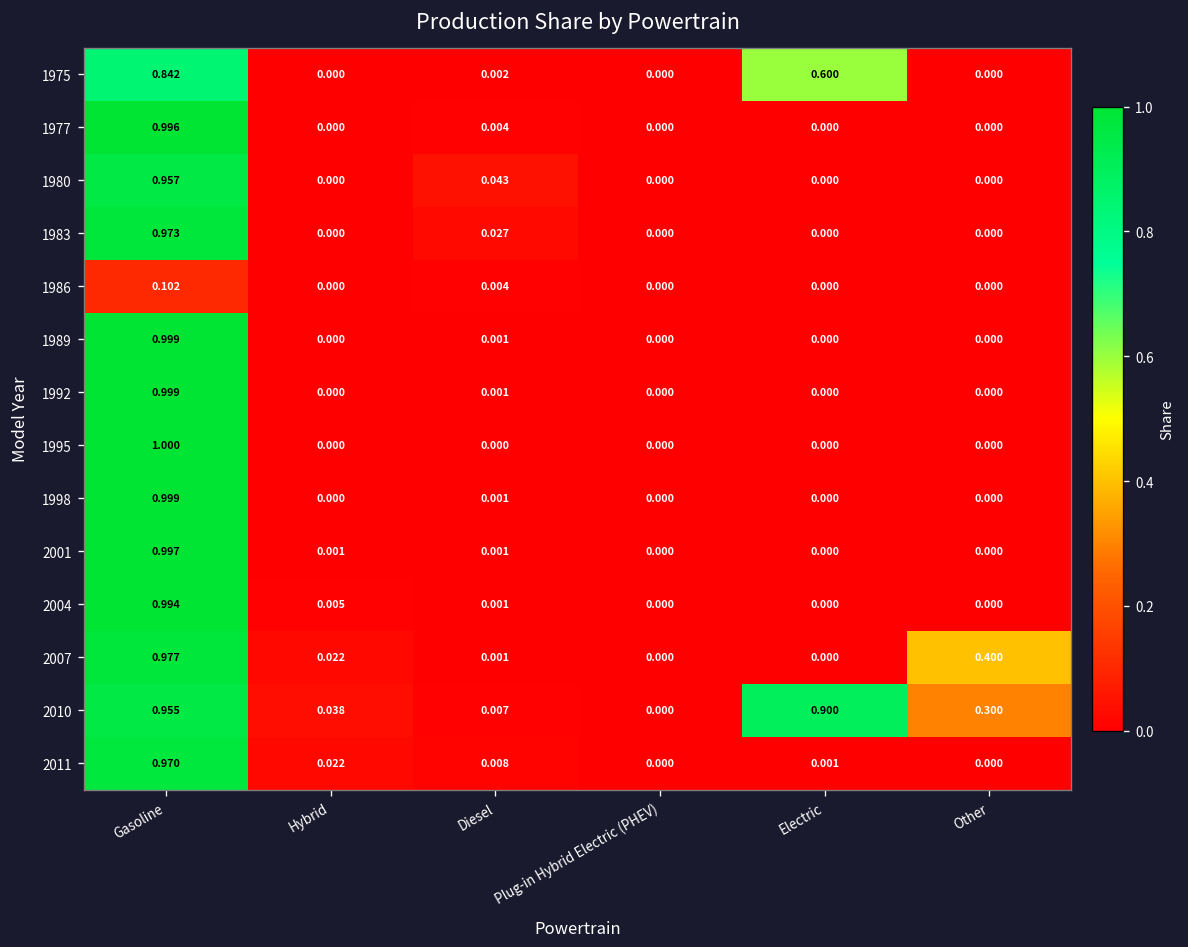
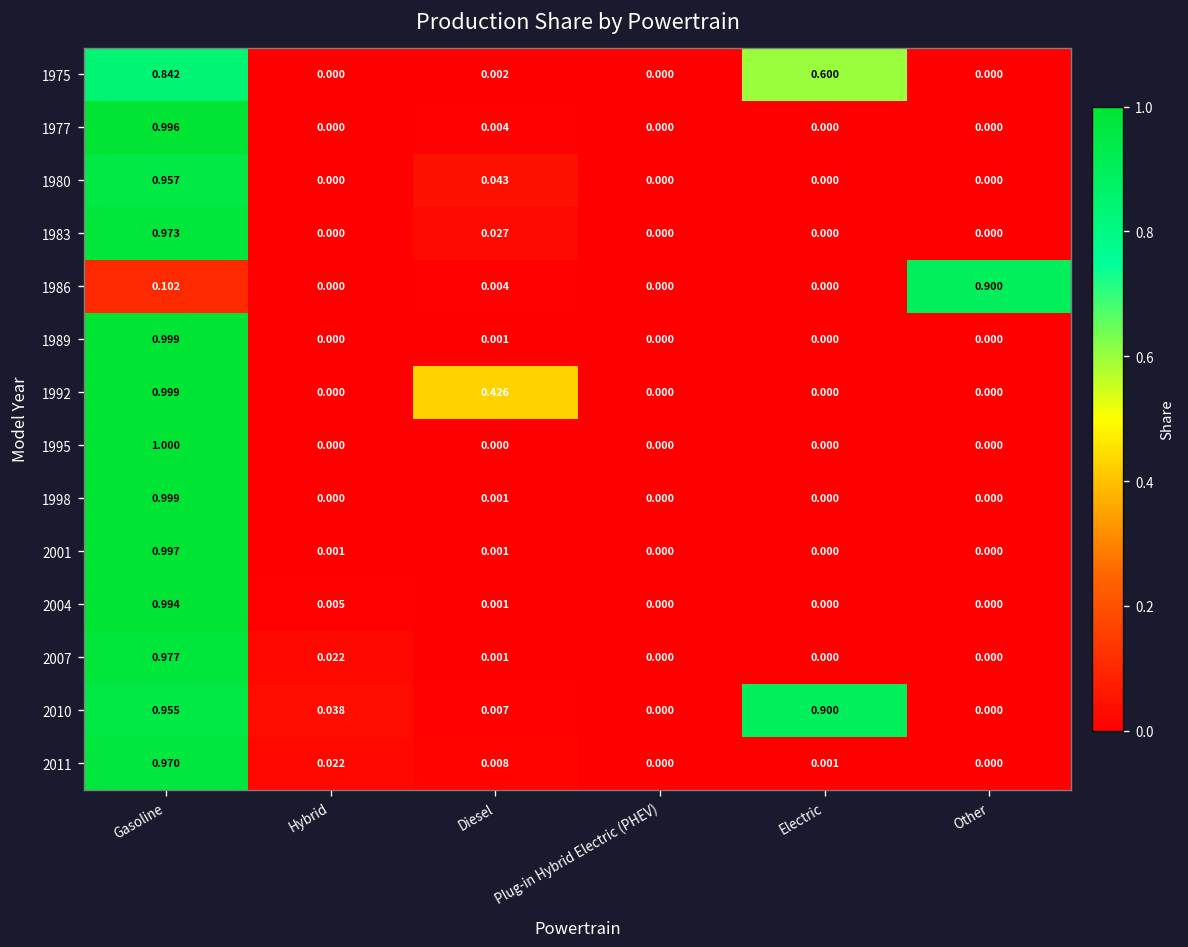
1986, Other: 0.000 -> 0.900
1992, Diesel: 0.001 -> 0.426
2007, Other: 0.400 -> 0.000
2010, Other: 0.300 -> 0.000
